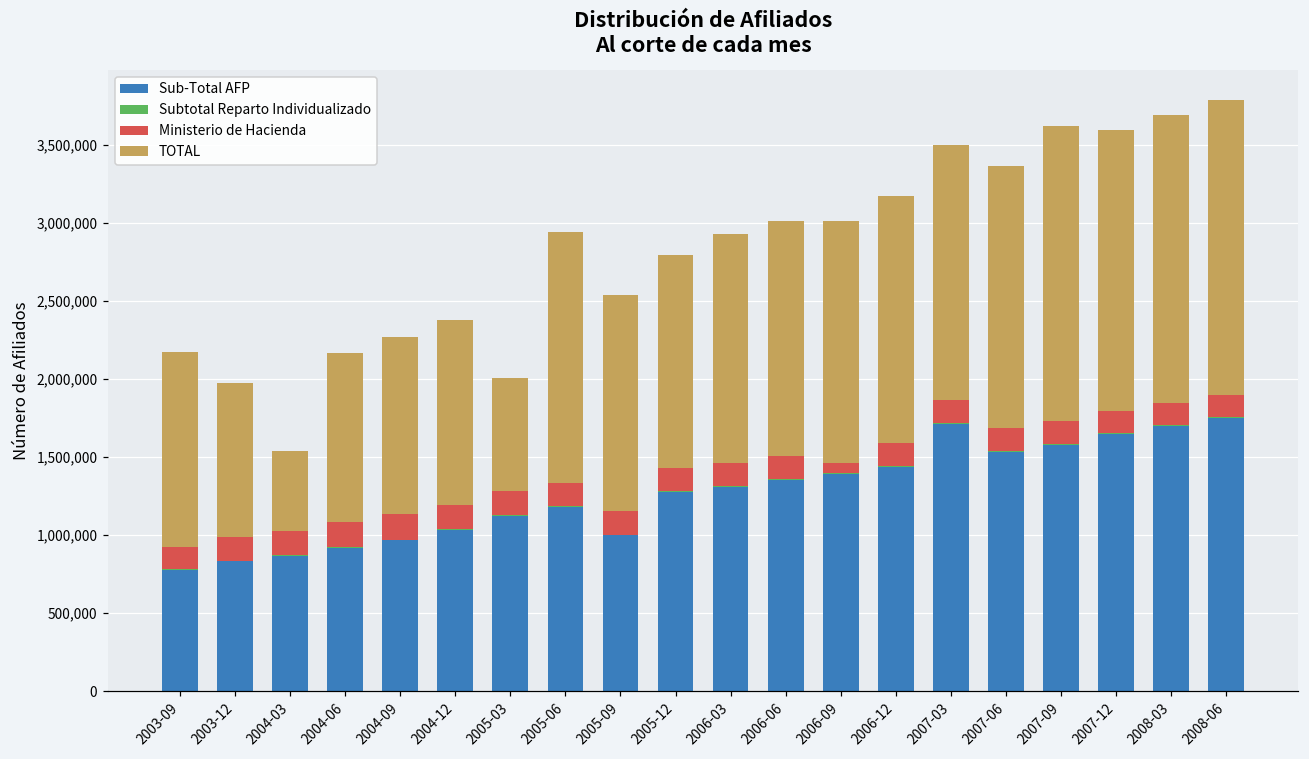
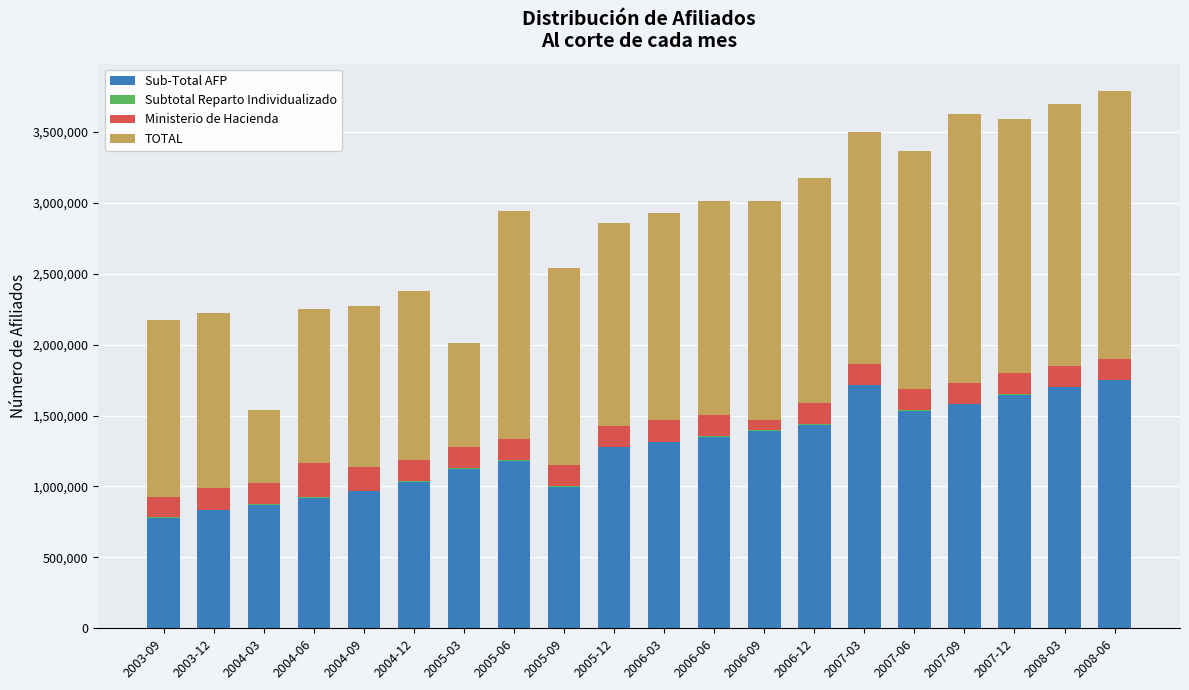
TOTAL, 2003-12: 990,000 -> 1,230,000
Ministerio de Hacienda, 2004-06: 160,000 -> 240,000
TOTAL, 2005-12: 1,360,000 -> 1,430,000
